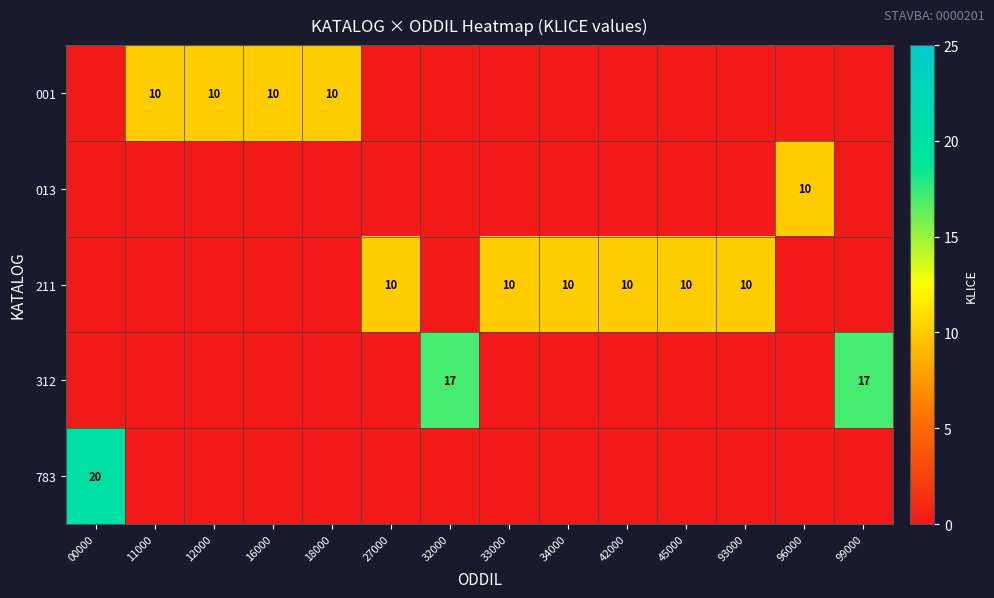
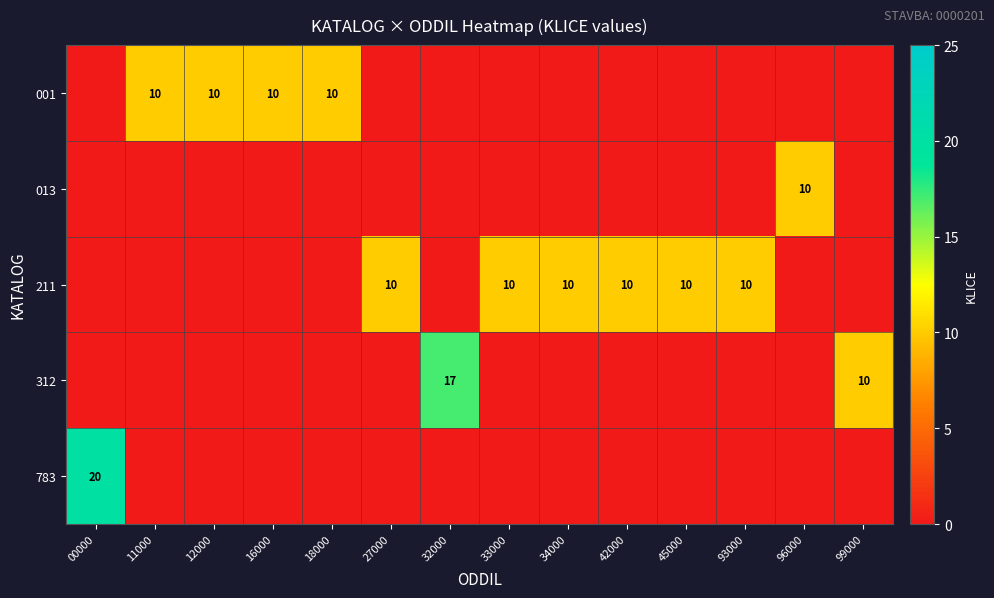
312, 99000: 17 -> 10
